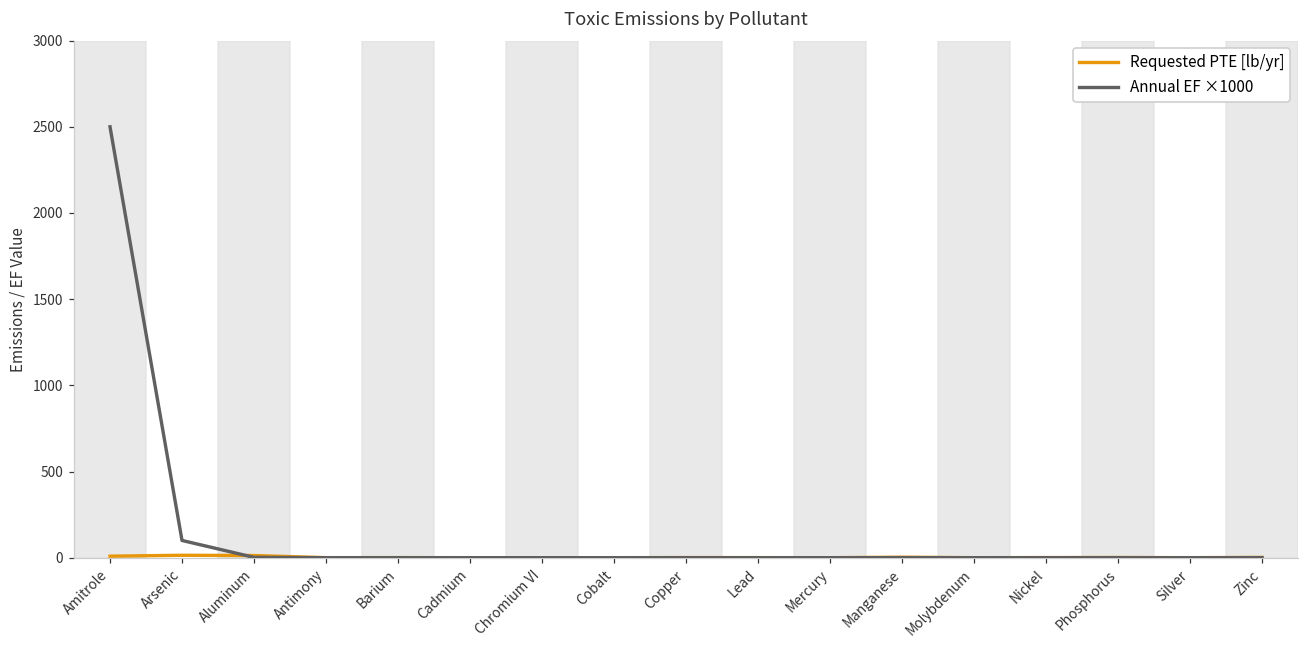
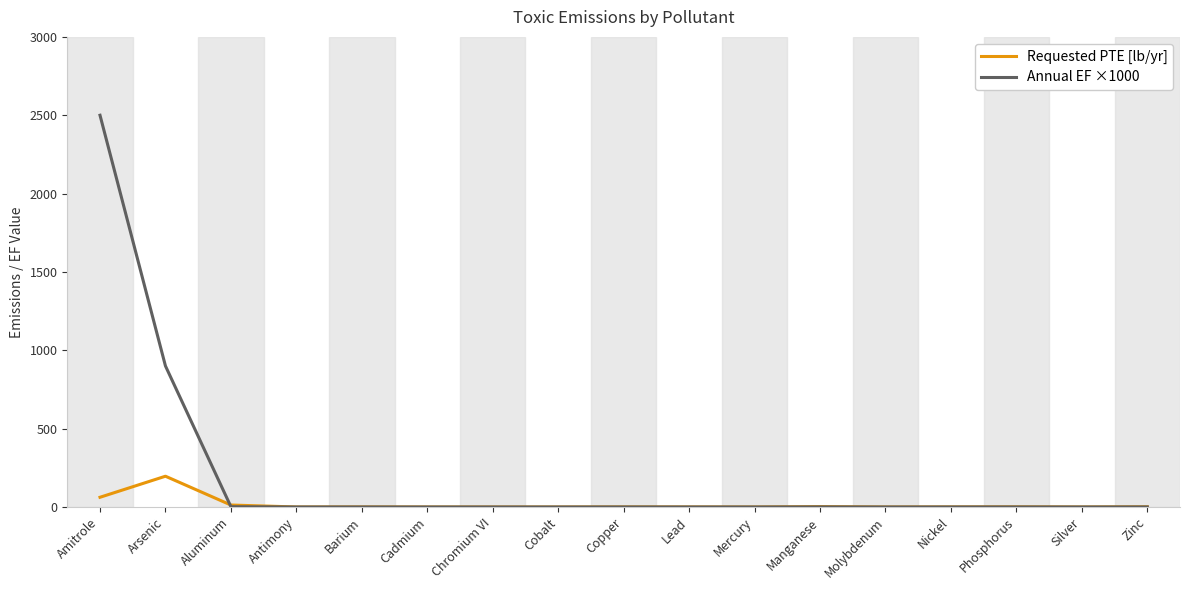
Requested PTE [lb/yr], Amitrole: 10 -> 60
Requested PTE [lb/yr], Arsenic: 10 -> 200
Annual EF ×1000, Arsenic: 100 -> 900
